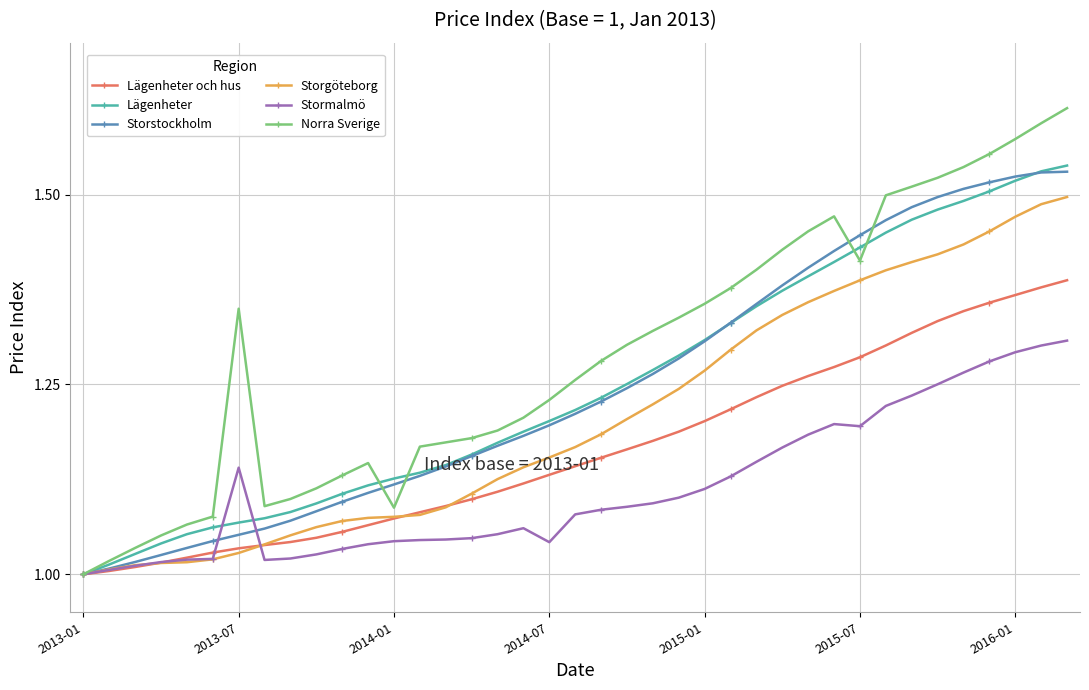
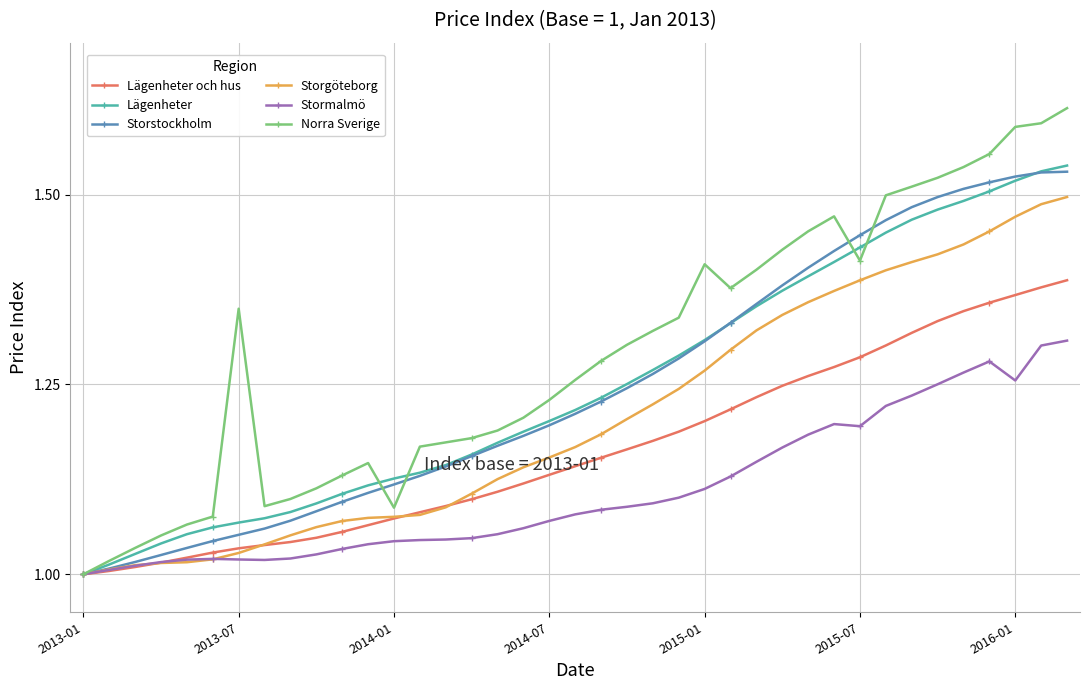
Stormalmö, 2013-07: 1.14 -> 1.02
Stormalmö, 2014-07: 1.04 -> 1.07
Norra Sverige, 2015-01: 1.36 -> 1.41
Stormalmö, 2016-01: 1.29 -> 1.26
Norra Sverige, 2016-01: 1.57 -> 1.59
